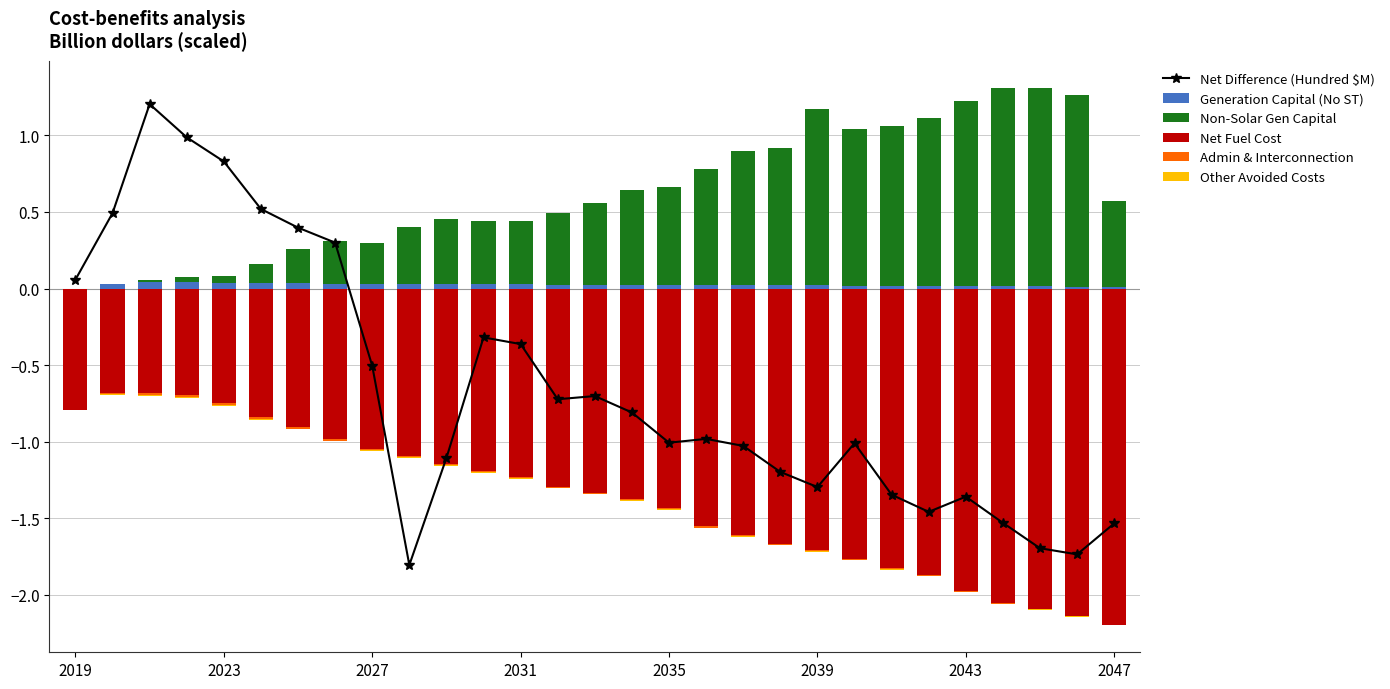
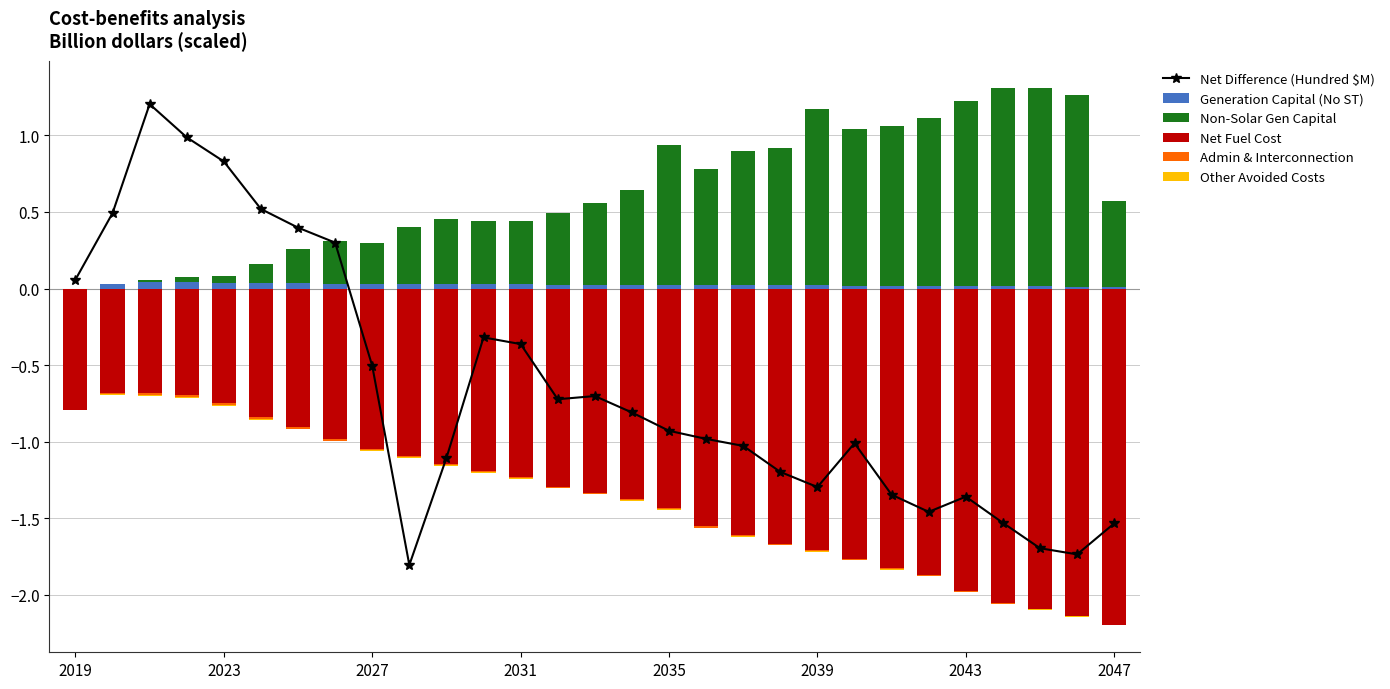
Net Difference (Hundred $M), 2035: -1.01 -> -0.93
Non-Solar Gen Capital, 2035: 0.64 -> 0.92
